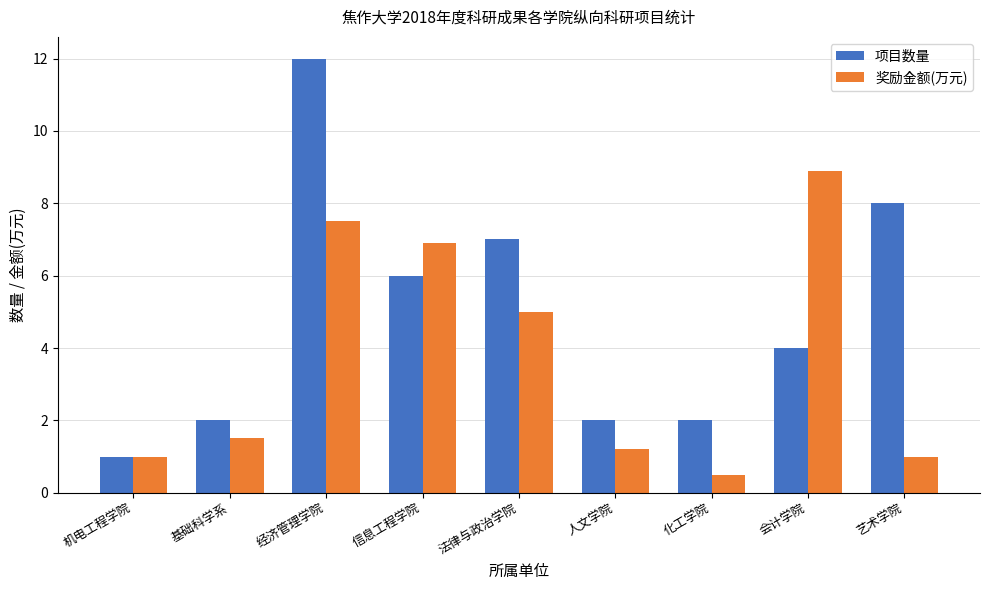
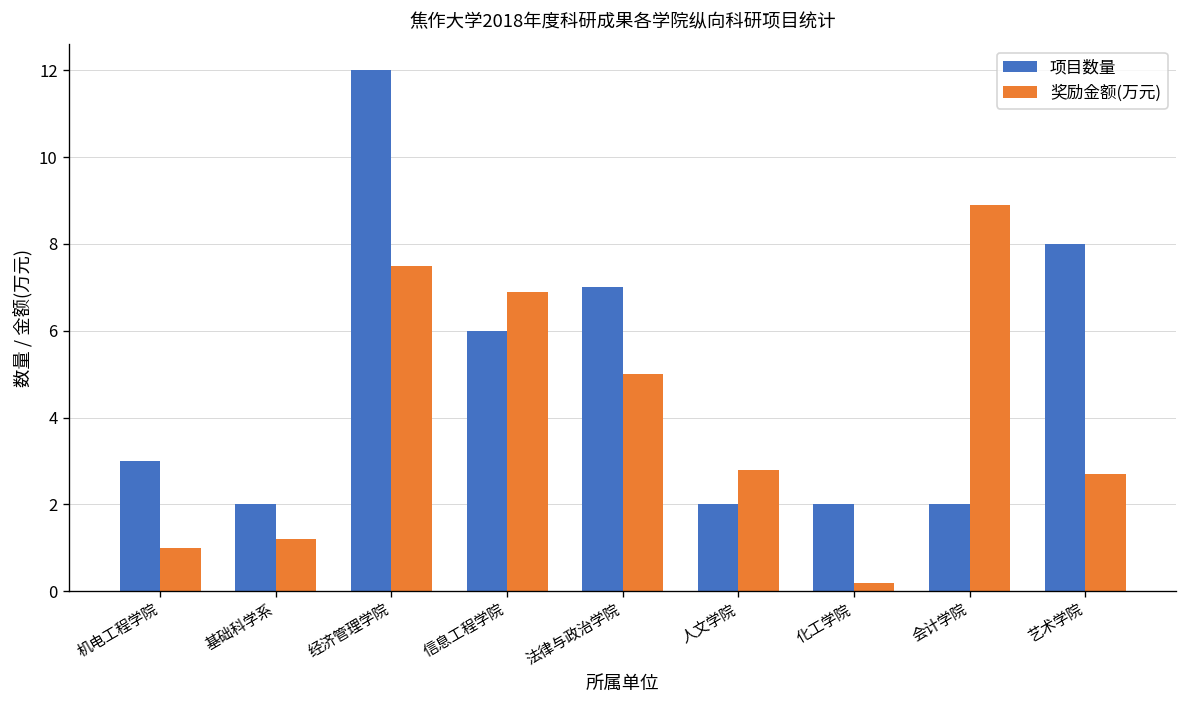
项目数量, 机电工程学院: 1 -> 3
奖励金额(万元), 基础科学系: 1.5 -> 1.2
奖励金额(万元), 人文学院: 1.2 -> 2.8
奖励金额(万元), 化工学院: 0.5 -> 0.2
项目数量, 会计学院: 4 -> 2
奖励金额(万元), 艺术学院: 1.0 -> 2.7
